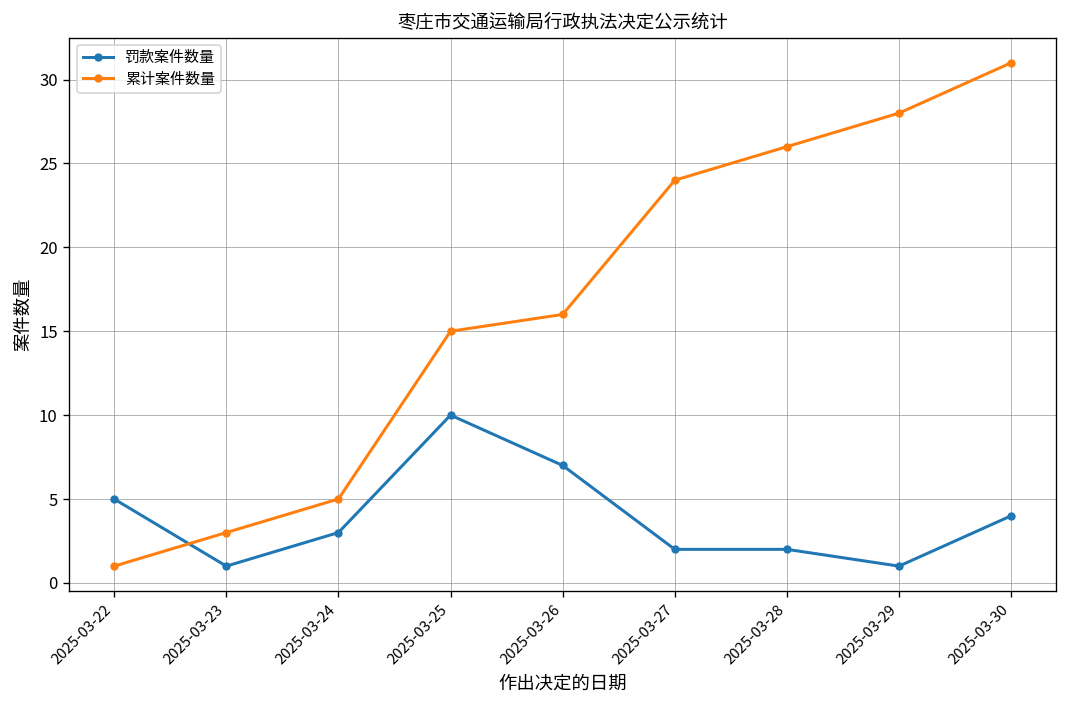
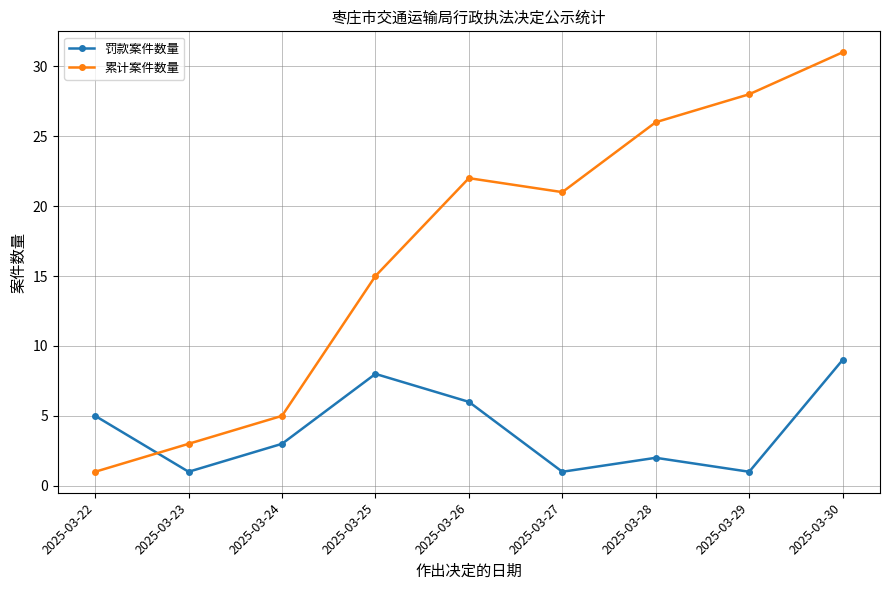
罚款案件数量, 2025-03-25: 10 -> 8
罚款案件数量, 2025-03-26: 7 -> 6
累计案件数量, 2025-03-26: 16 -> 22
罚款案件数量, 2025-03-27: 2 -> 1
累计案件数量, 2025-03-27: 24 -> 21
罚款案件数量, 2025-03-30: 4 -> 9
